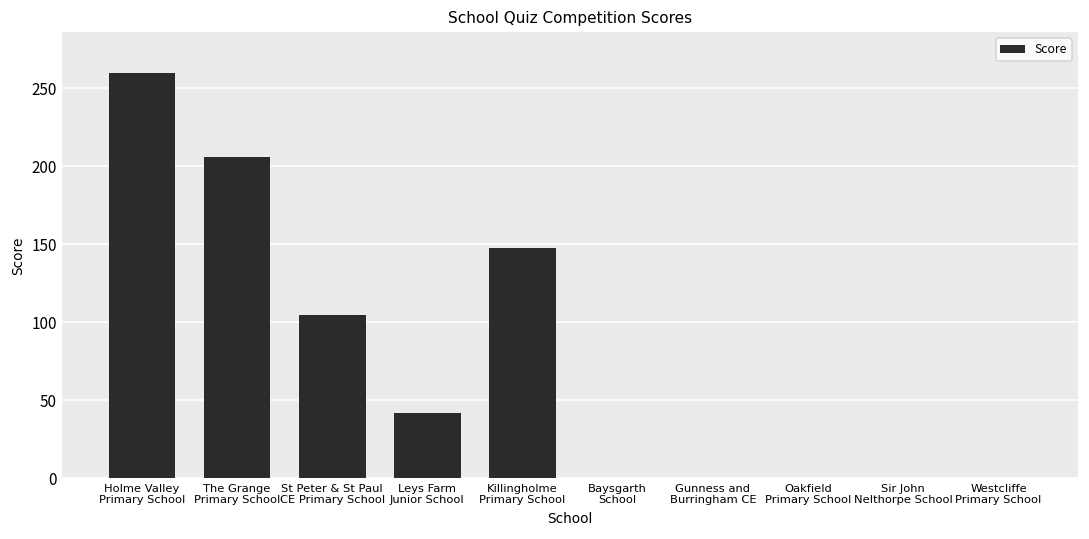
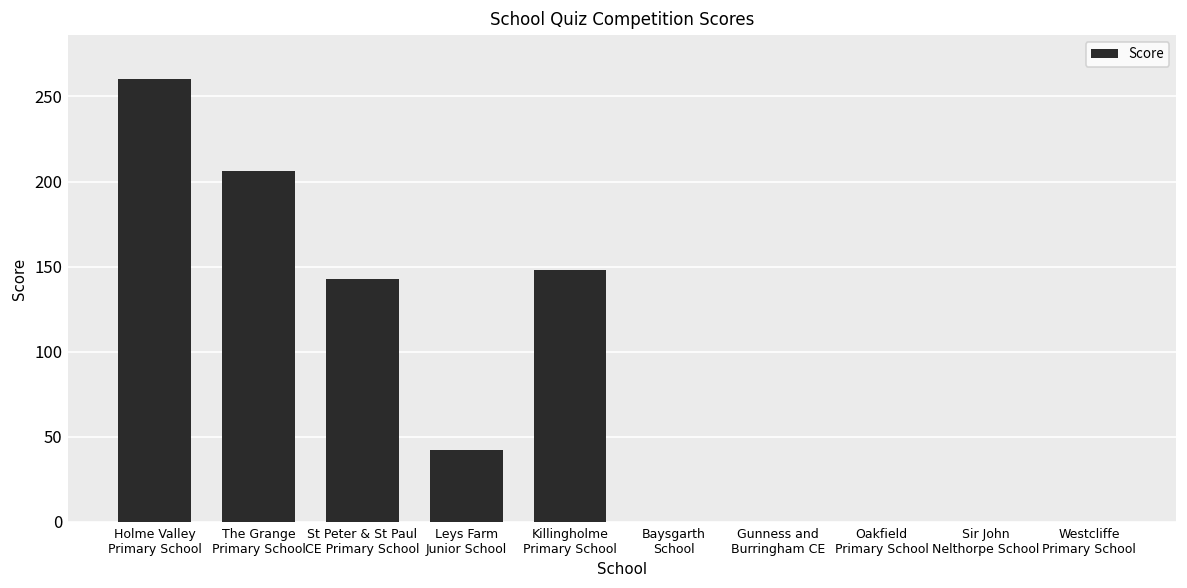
St Peter & St Paul CE Primary School: 105 -> 143
